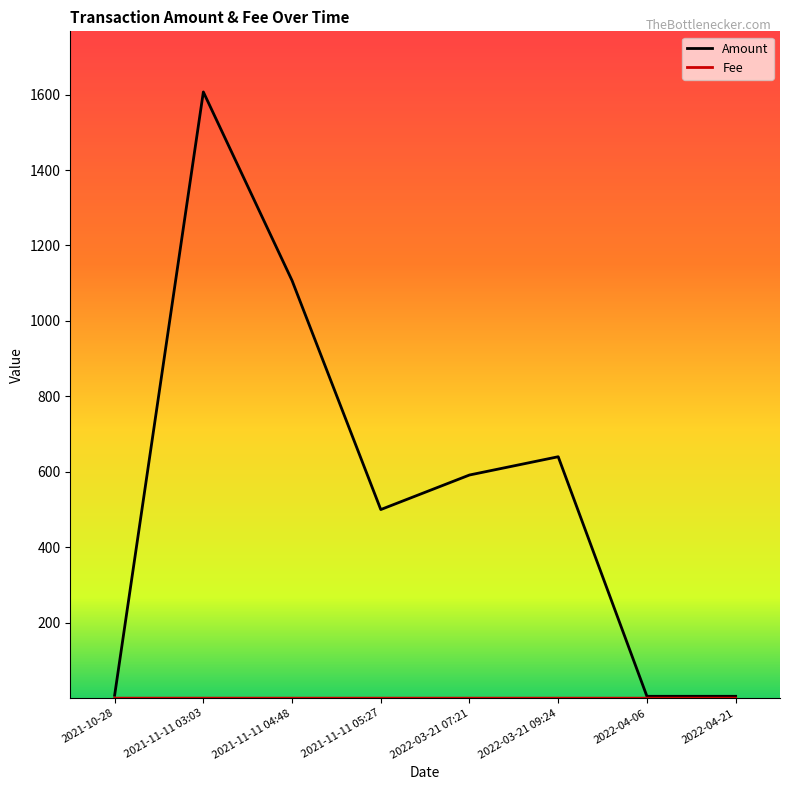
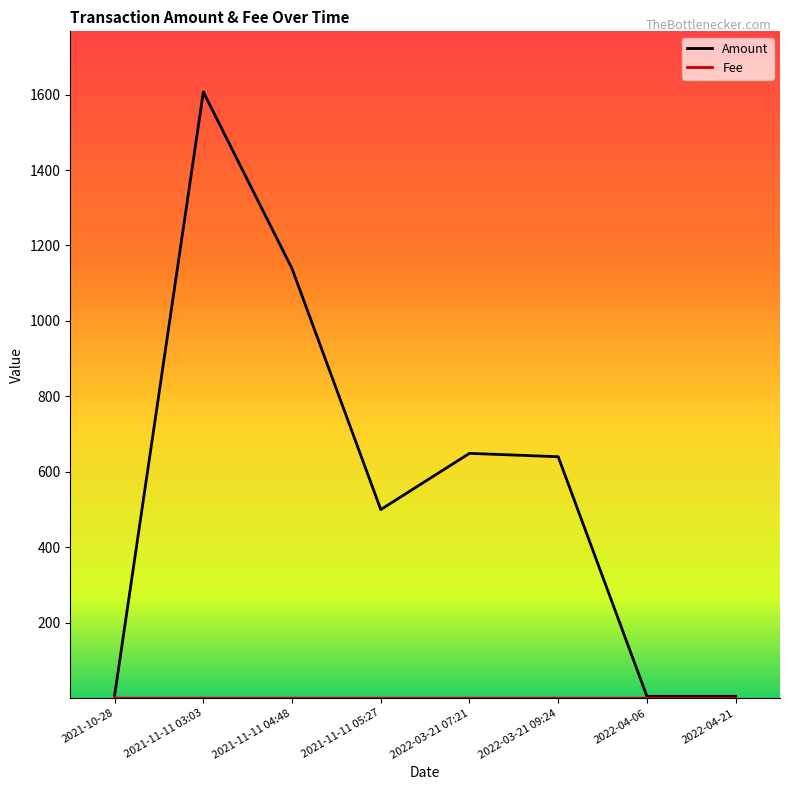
Amount, 2021-11-11 04:48: 1110 -> 1140
Amount, 2022-03-21 07:21: 590 -> 650
